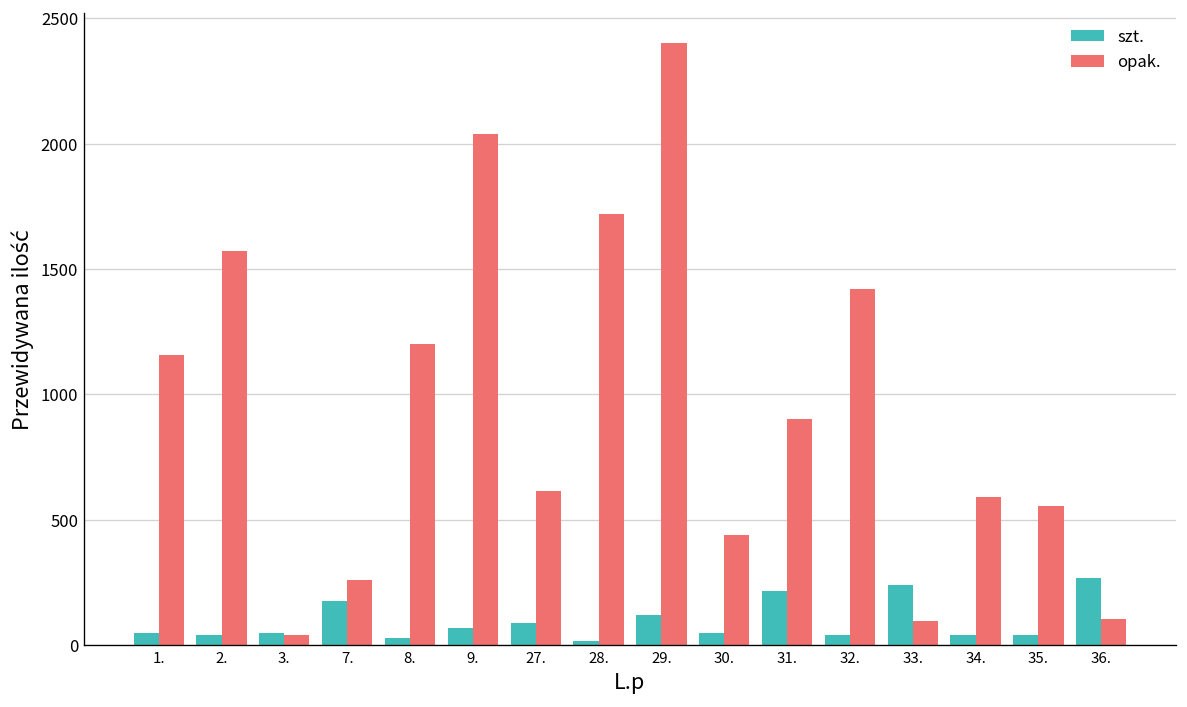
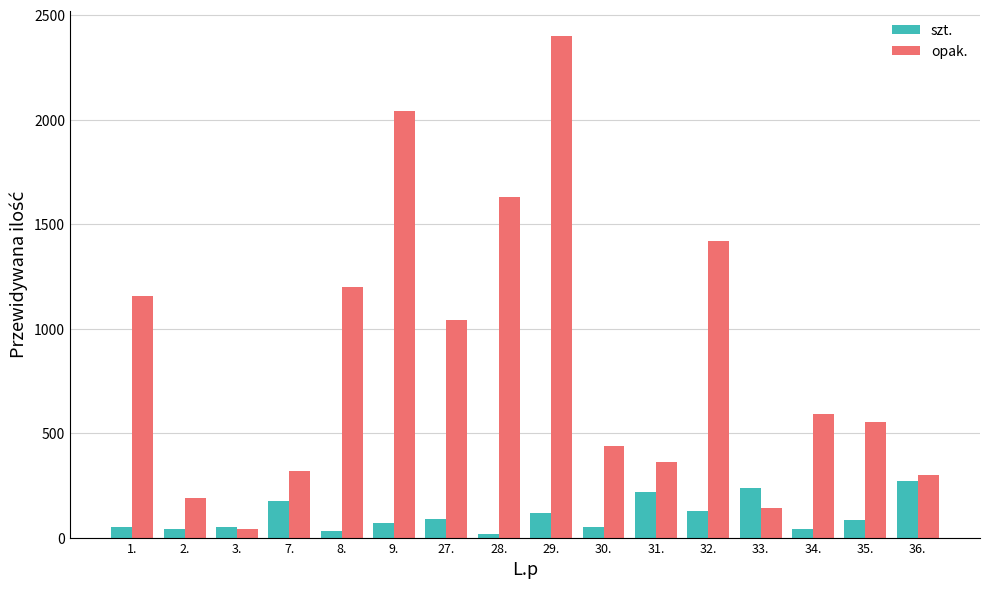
opak., 2.: 1570 -> 190
opak., 7.: 260 -> 320
opak., 27.: 610 -> 1040
opak., 28.: 1720 -> 1630
opak., 31.: 900 -> 360
szt., 32.: 40 -> 130
opak., 33.: 100 -> 140
szt., 35.: 40 -> 80
opak., 36.: 100 -> 300
